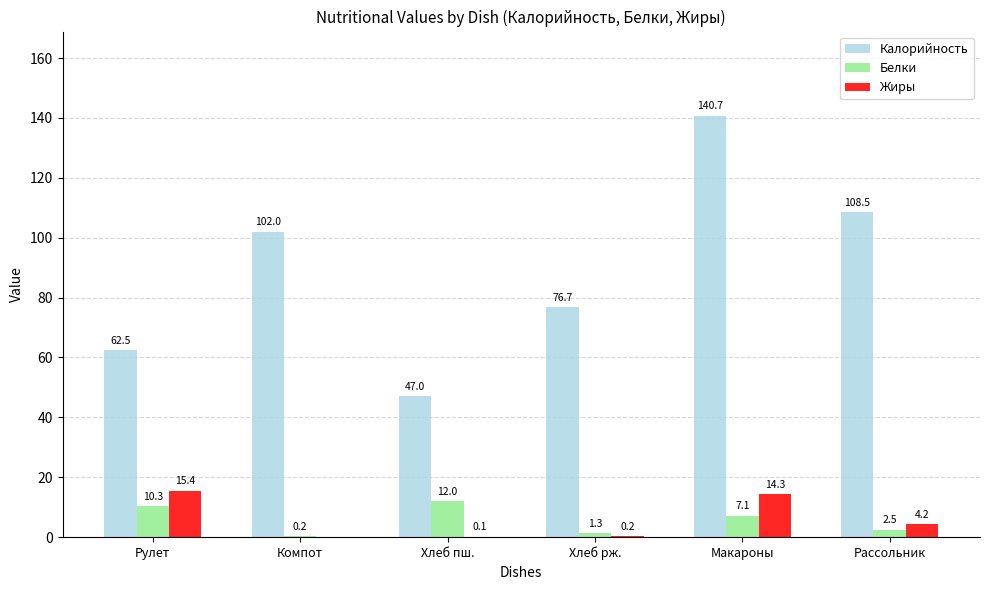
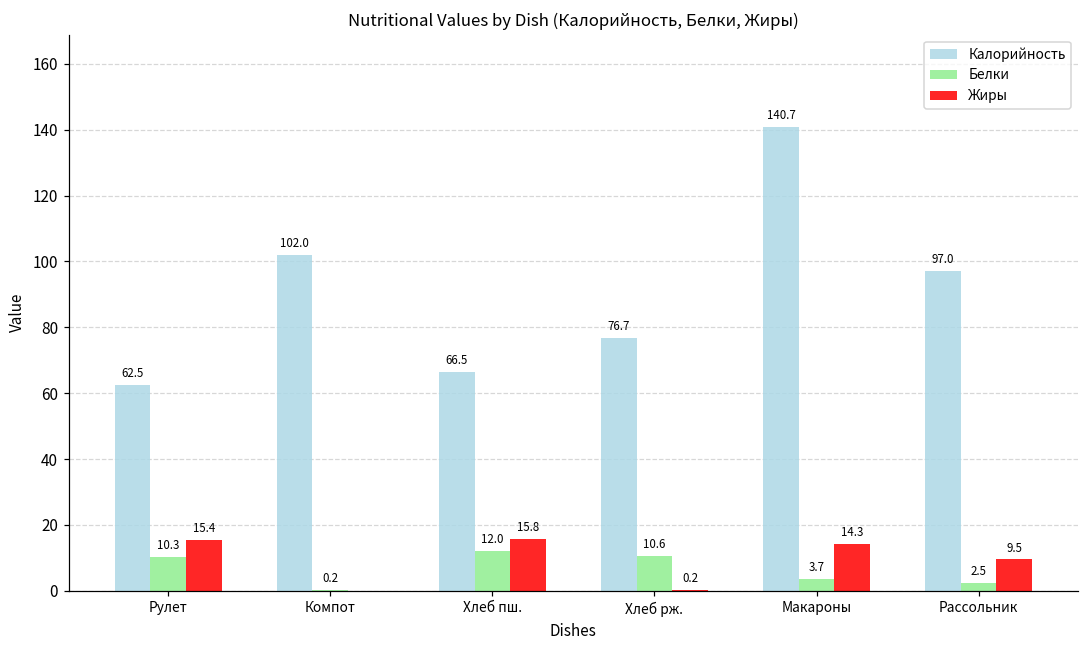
Калорийность, Хлеб пш.: 47.0 -> 66.5
Жиры, Хлеб пш.: 0.1 -> 15.8
Белки, Хлеб рж.: 1.3 -> 10.6
Белки, Макароны: 7.1 -> 3.7
Калорийность, Рассольник: 108.5 -> 97.0
Жиры, Рассольник: 4.2 -> 9.5
